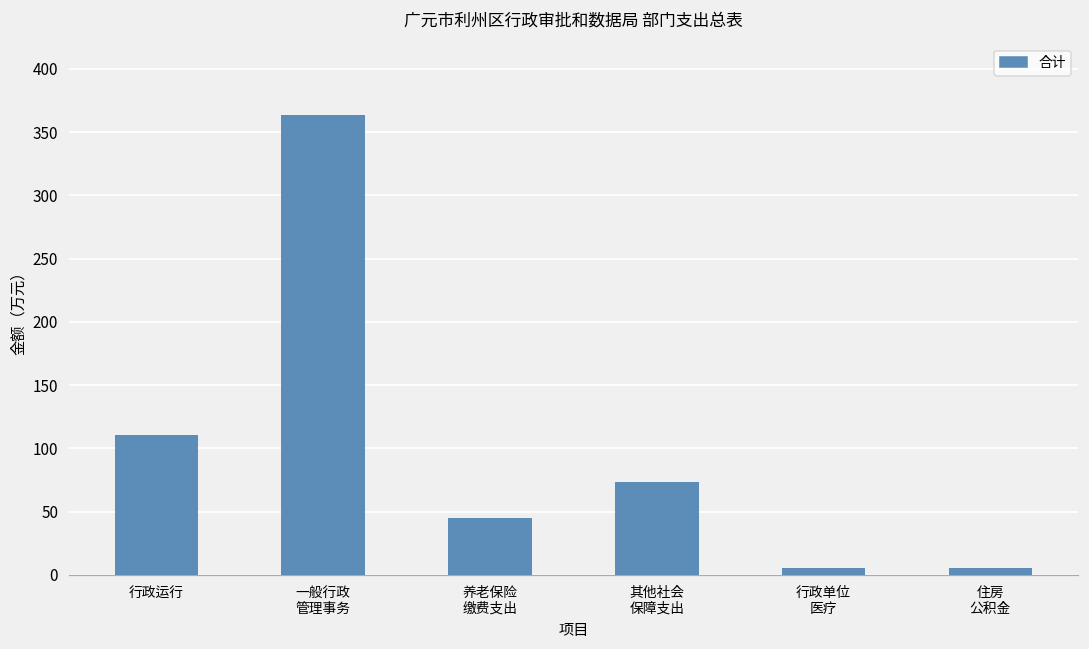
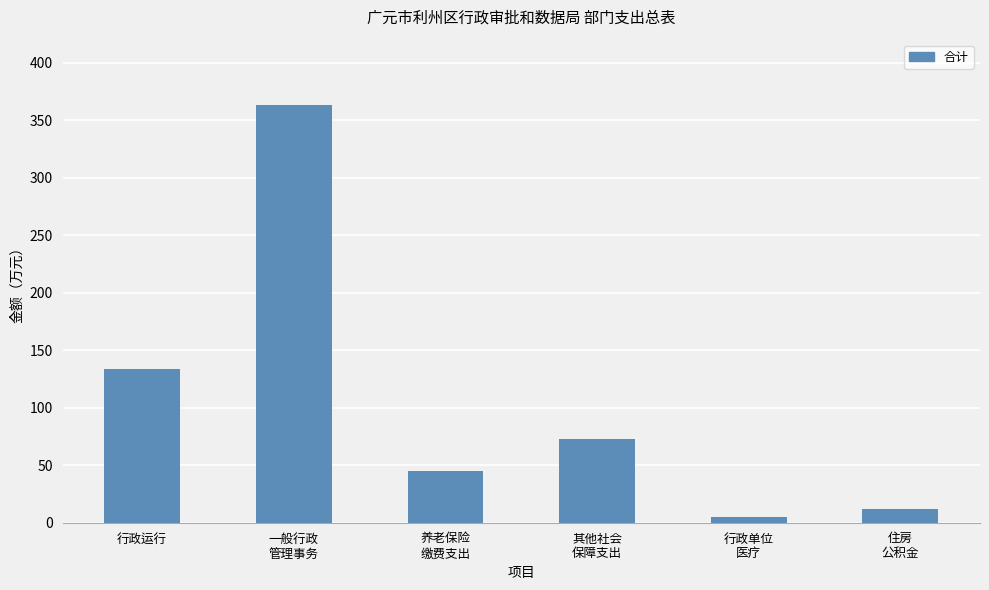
行政运行: 111 -> 134
住房 公积金: 5 -> 12
